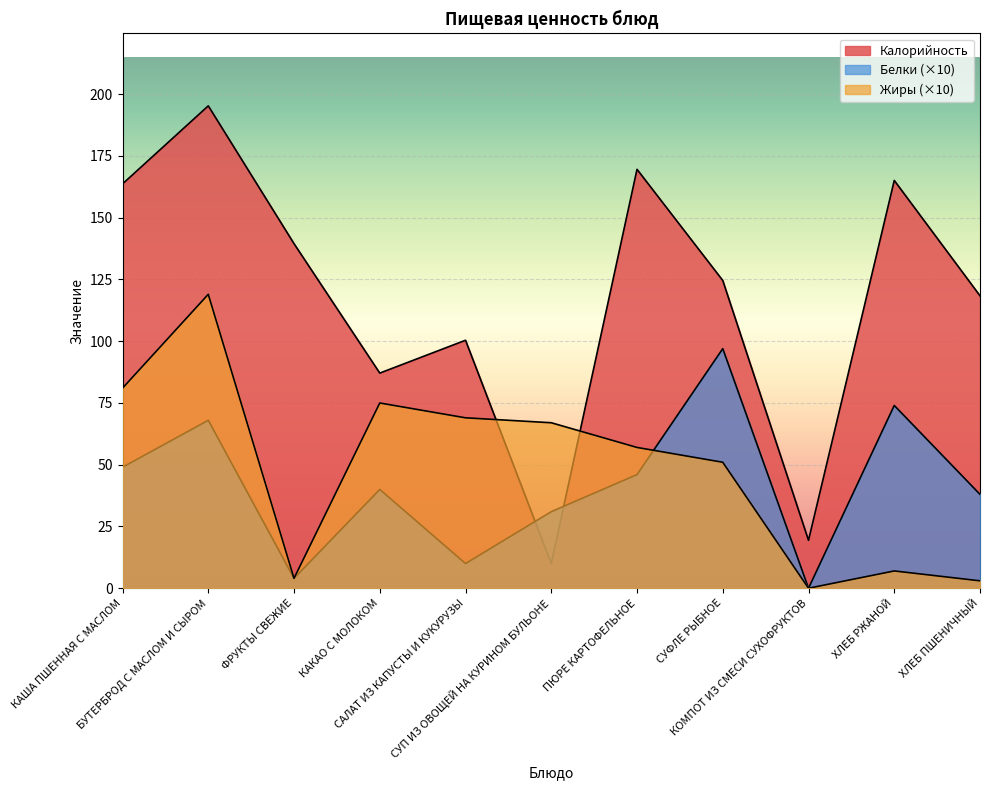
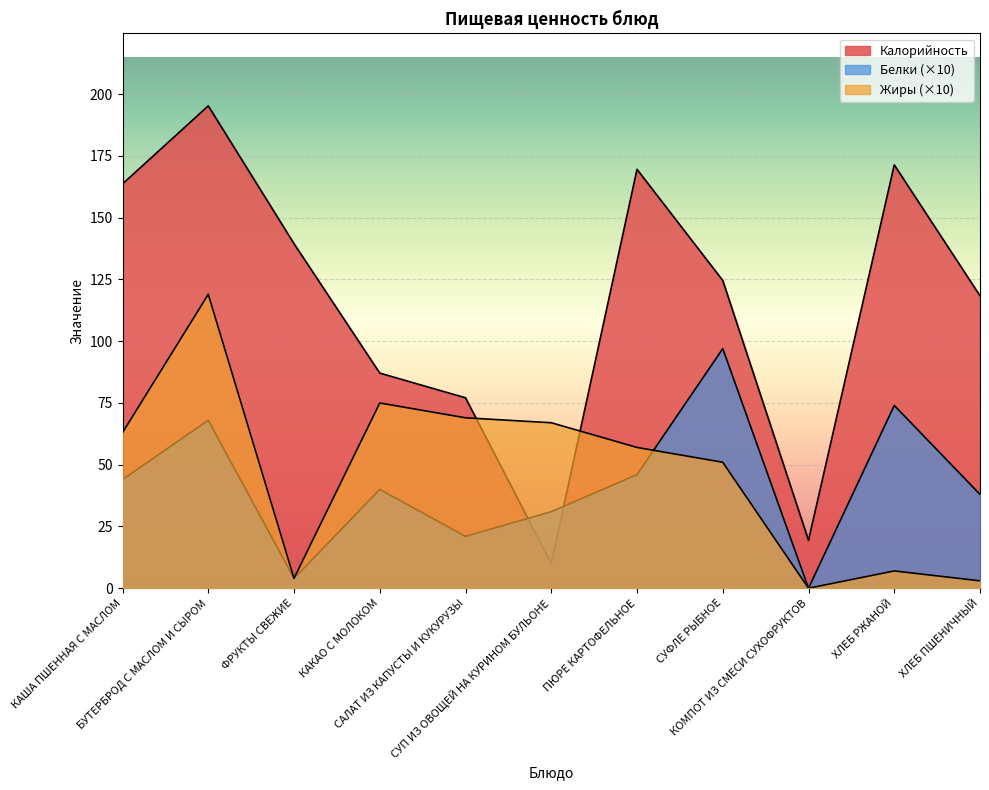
Белки (×10), КАША ПШЕННАЯ С МАСЛОМ: 49 -> 44
Жиры (×10), КАША ПШЕННАЯ С МАСЛОМ: 81 -> 63
Калорийность, САЛАТ ИЗ КАПУСТЫ И КУКУРУЗЫ: 100 -> 77
Белки (×10), САЛАТ ИЗ КАПУСТЫ И КУКУРУЗЫ: 10 -> 21
Калорийность, ХЛЕБ РЖАНОЙ: 165 -> 171
